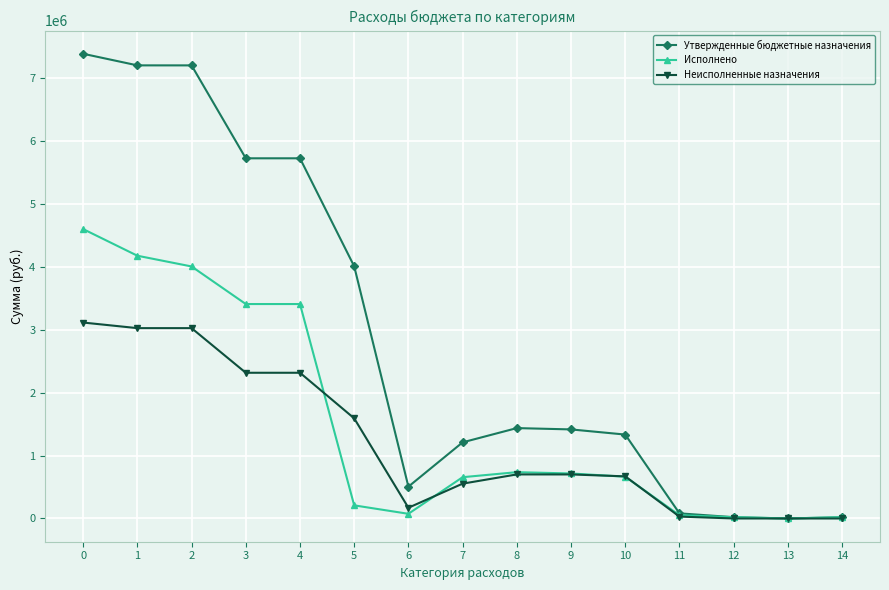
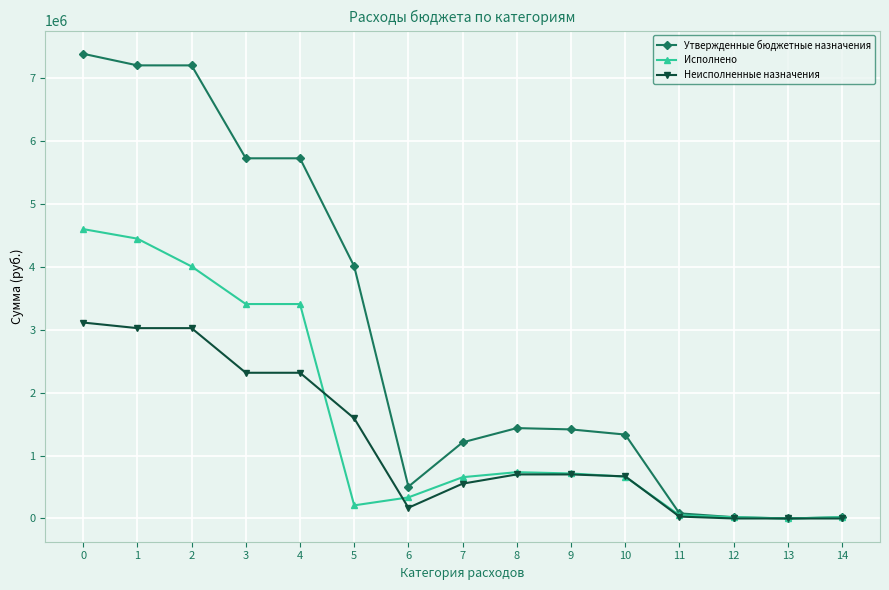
Исполнено, 1: 4200000 -> 4500000
Исполнено, 6: 100000 -> 300000
